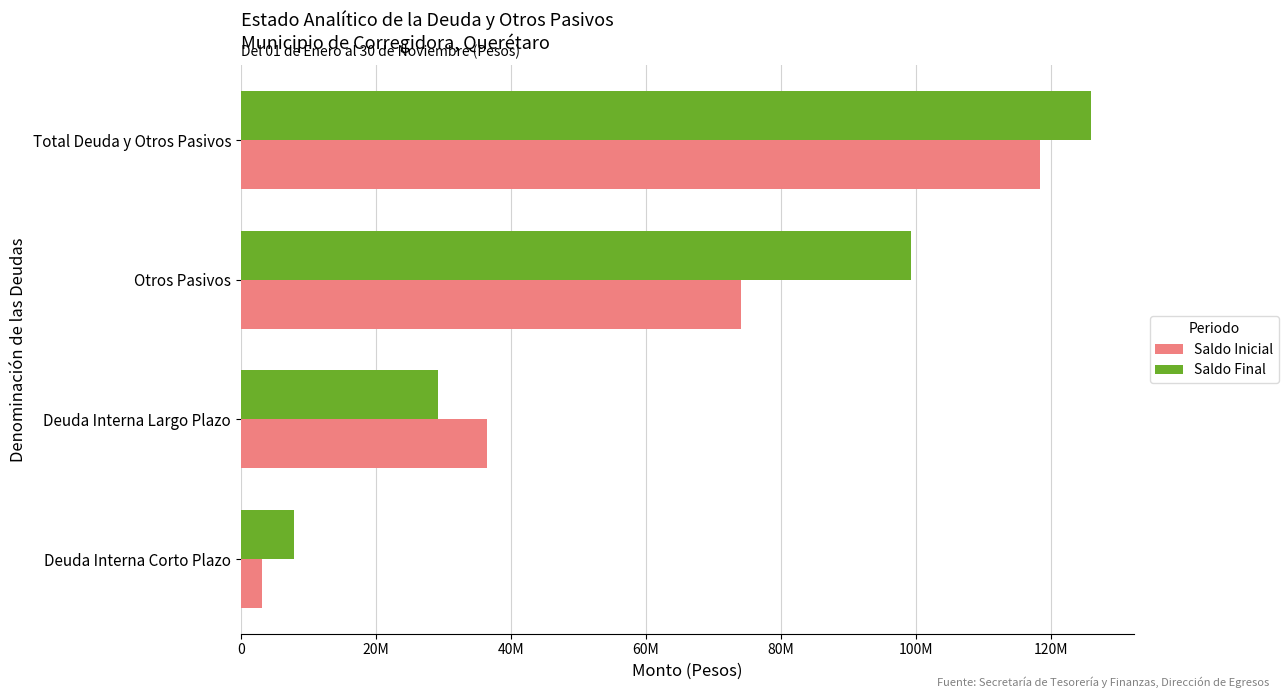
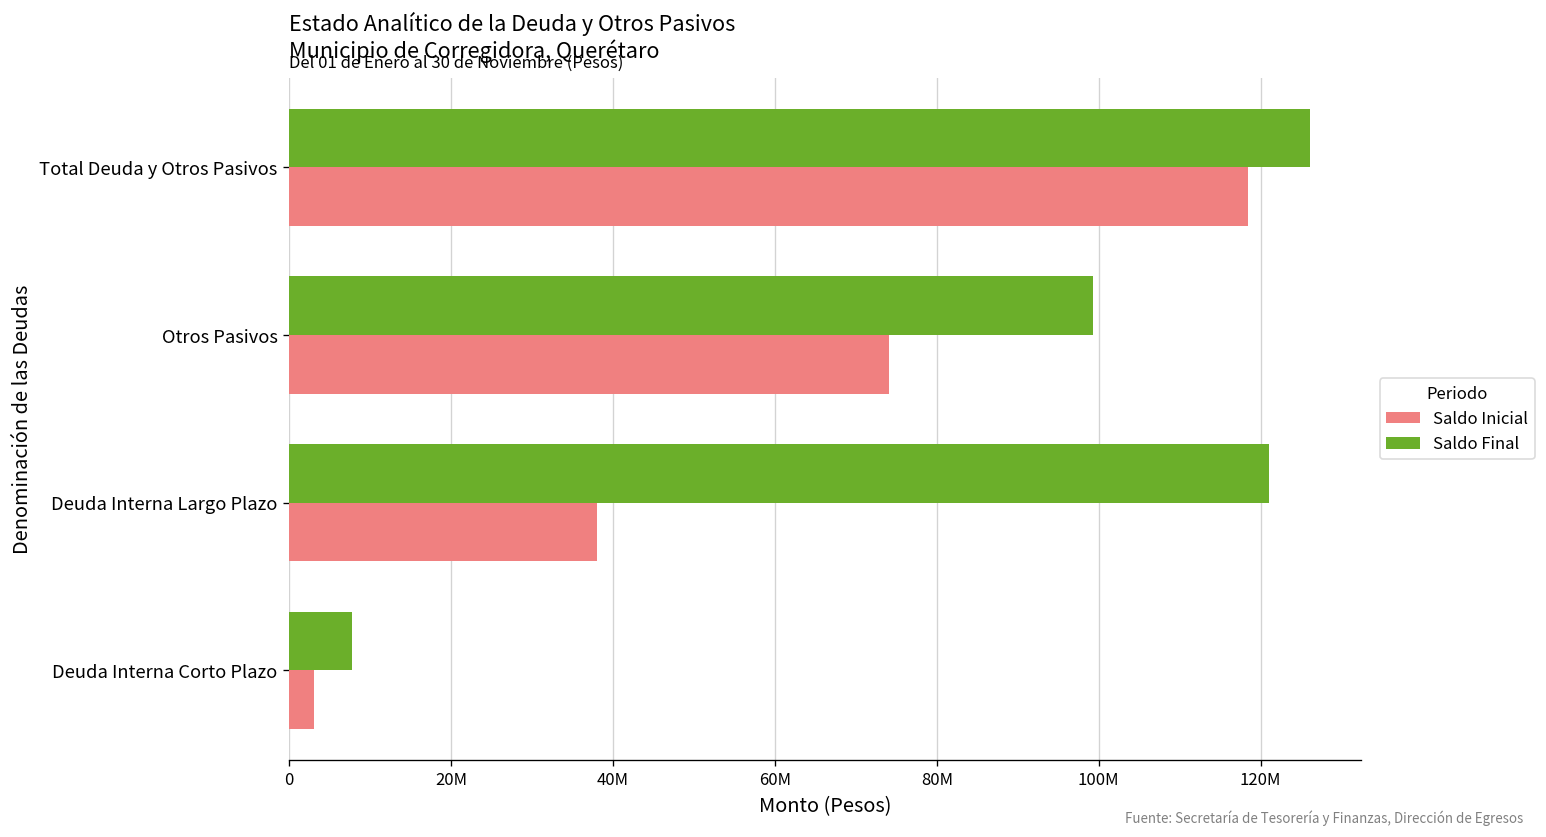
Saldo Final, Deuda Interna Largo Plazo: 29000000 -> 121000000
Saldo Inicial, Deuda Interna Largo Plazo: 36000000 -> 38000000
